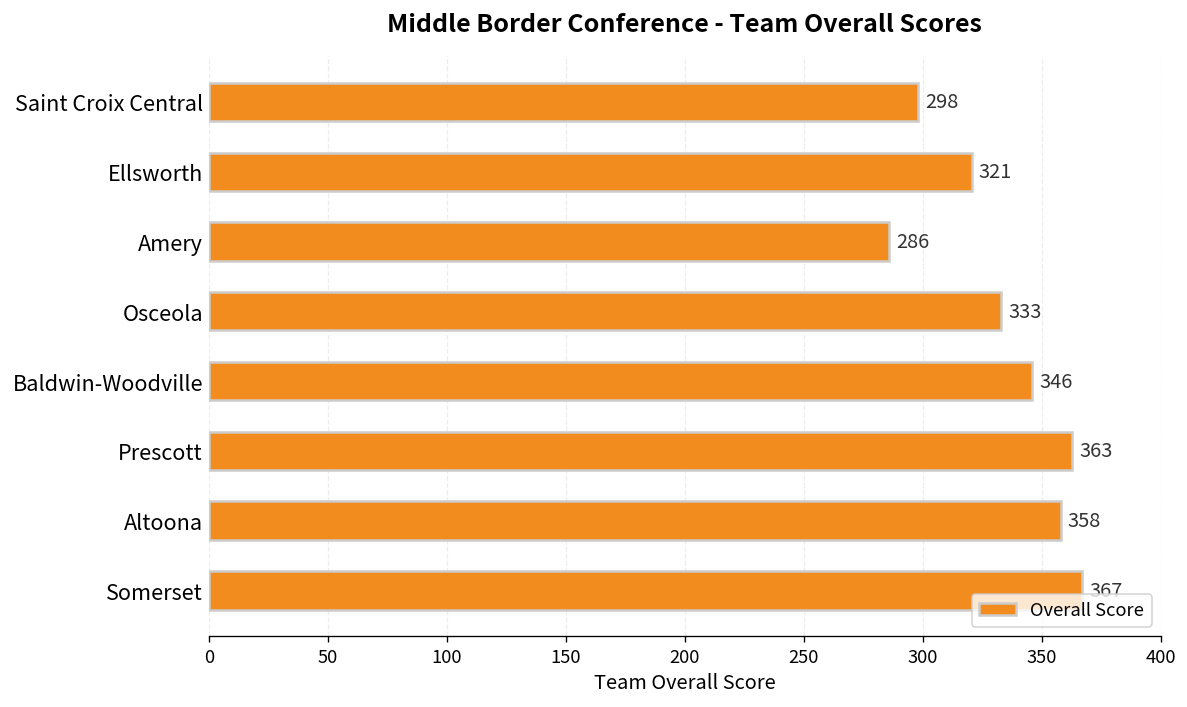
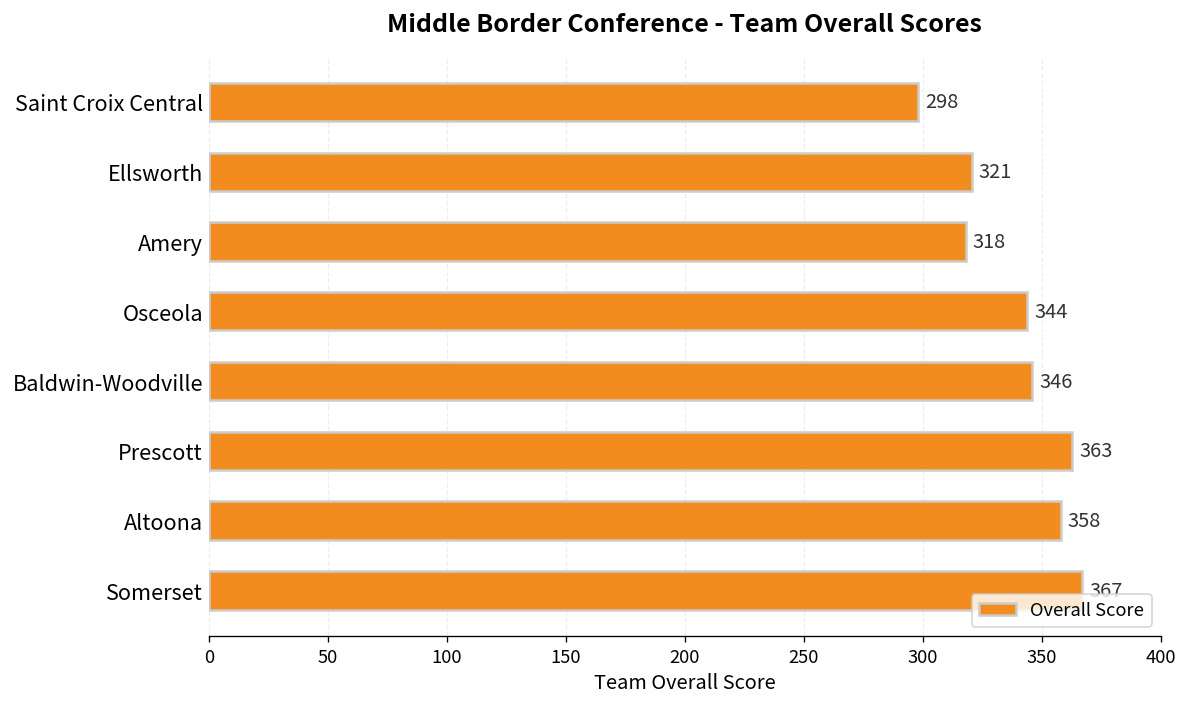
Amery: 286 -> 318
Osceola: 333 -> 344
